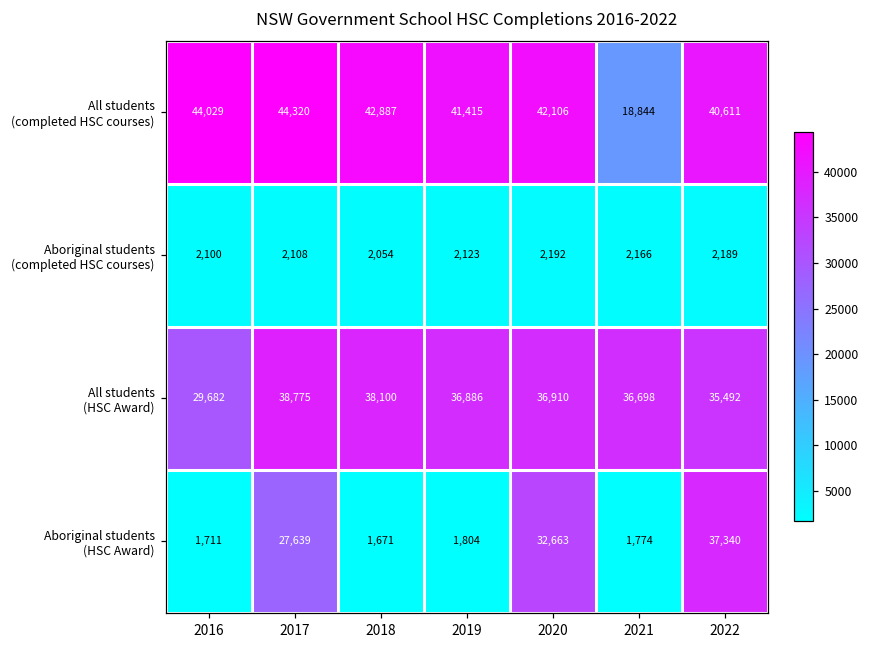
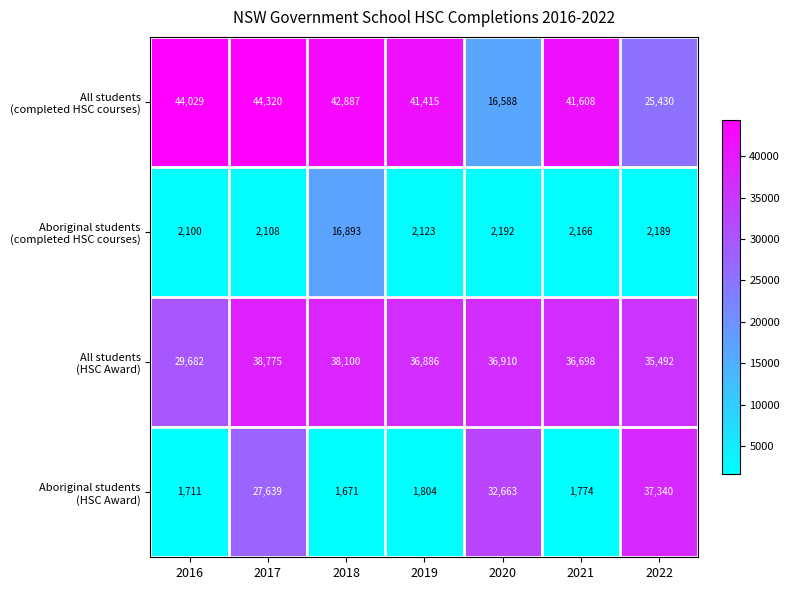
All students (completed HSC courses), 2020: 42,106 -> 16,588
All students (completed HSC courses), 2021: 18,844 -> 41,608
All students (completed HSC courses), 2022: 40,611 -> 25,430
Aboriginal students (completed HSC courses), 2018: 2,054 -> 16,893
